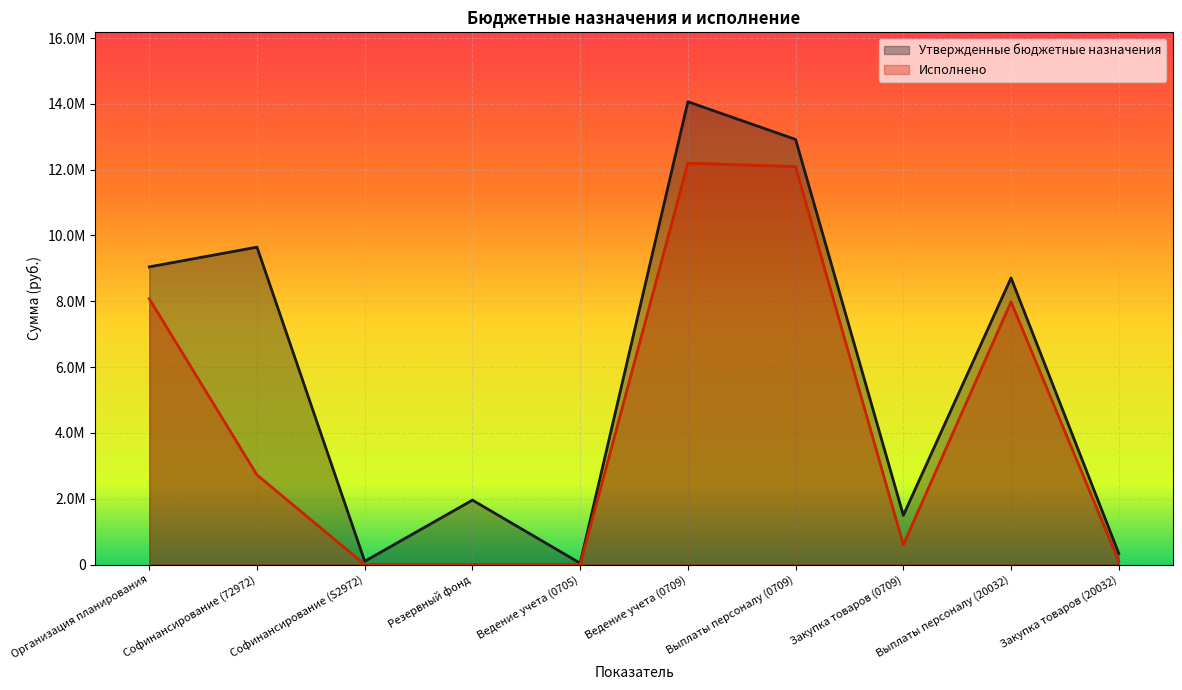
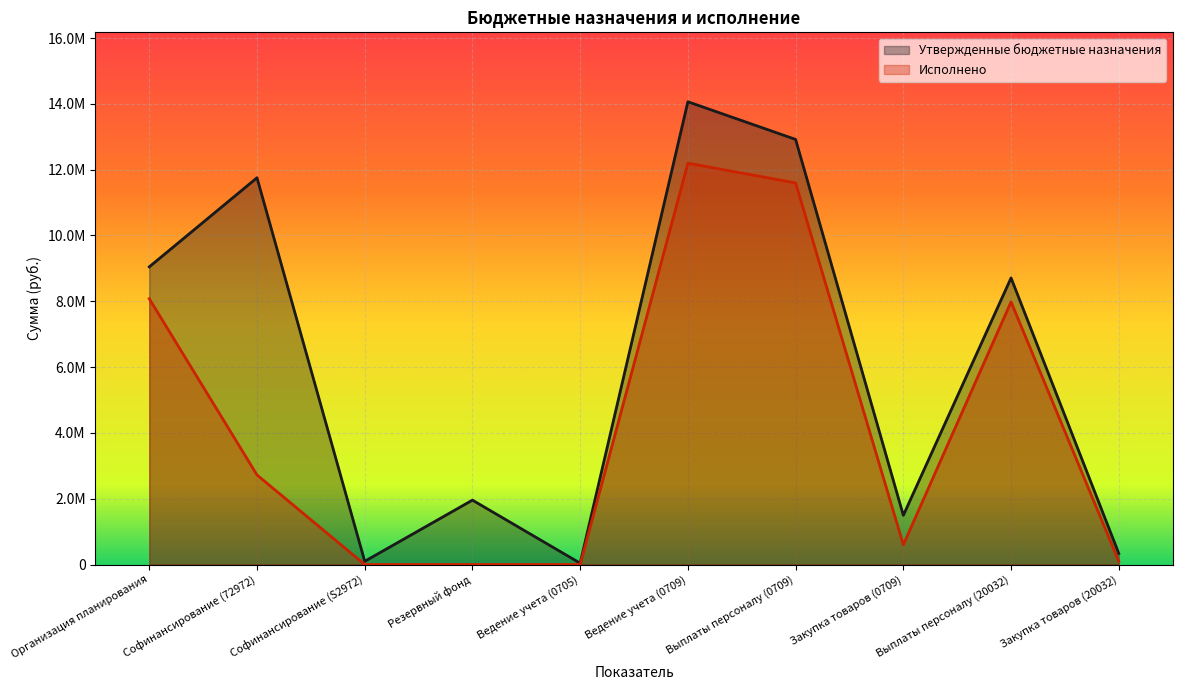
Утвержденные бюджетные назначения, Софинансирование (72972): 9600000 -> 11800000
Исполнено, Выплаты персоналу (0709): 12100000 -> 11600000
